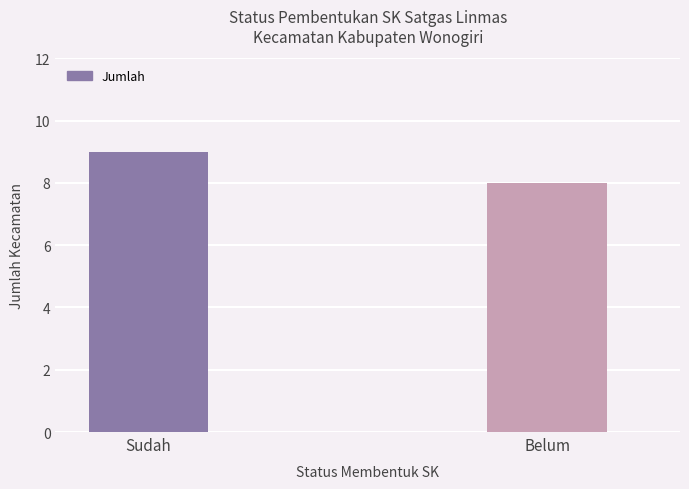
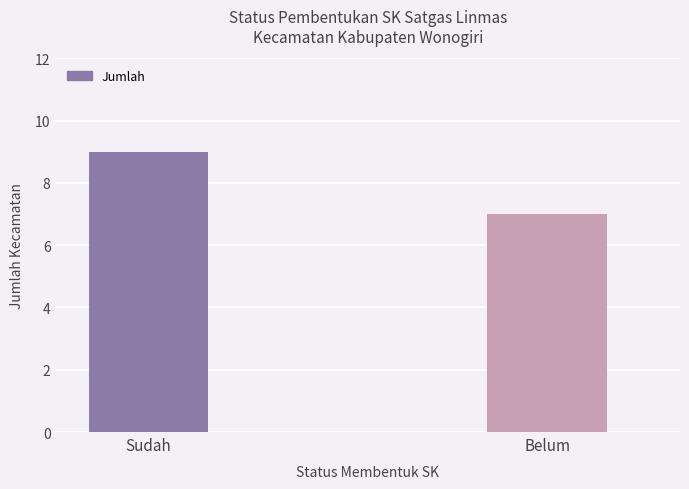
Belum: 8 -> 7
